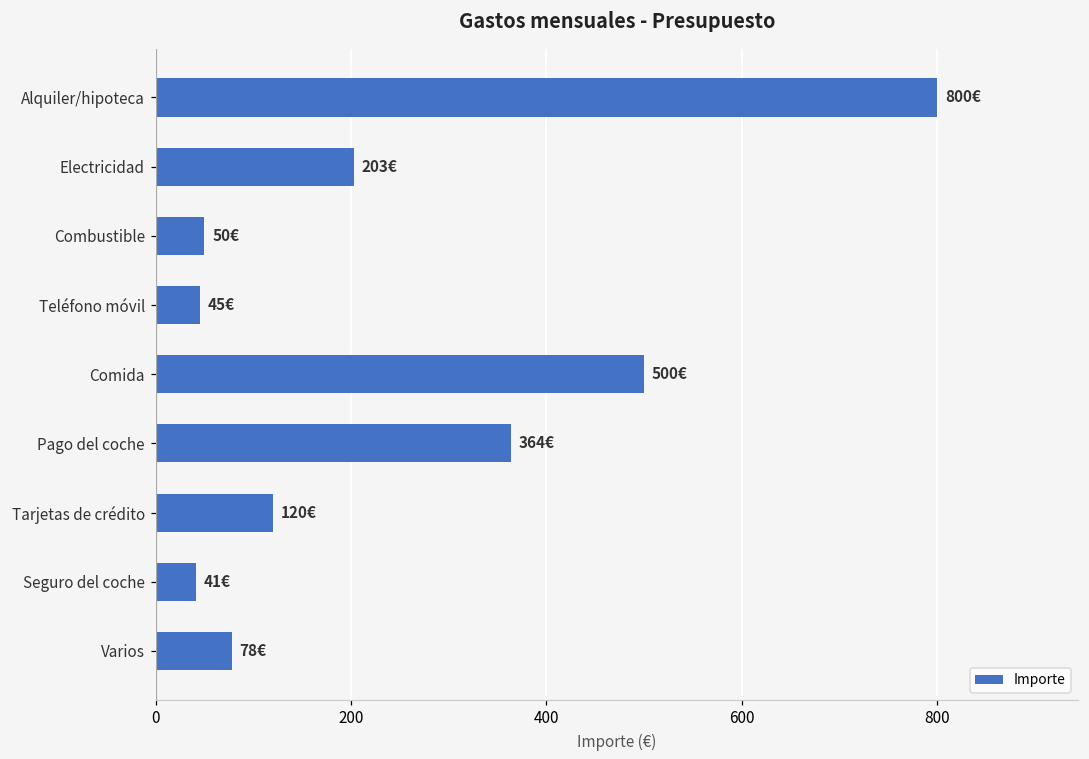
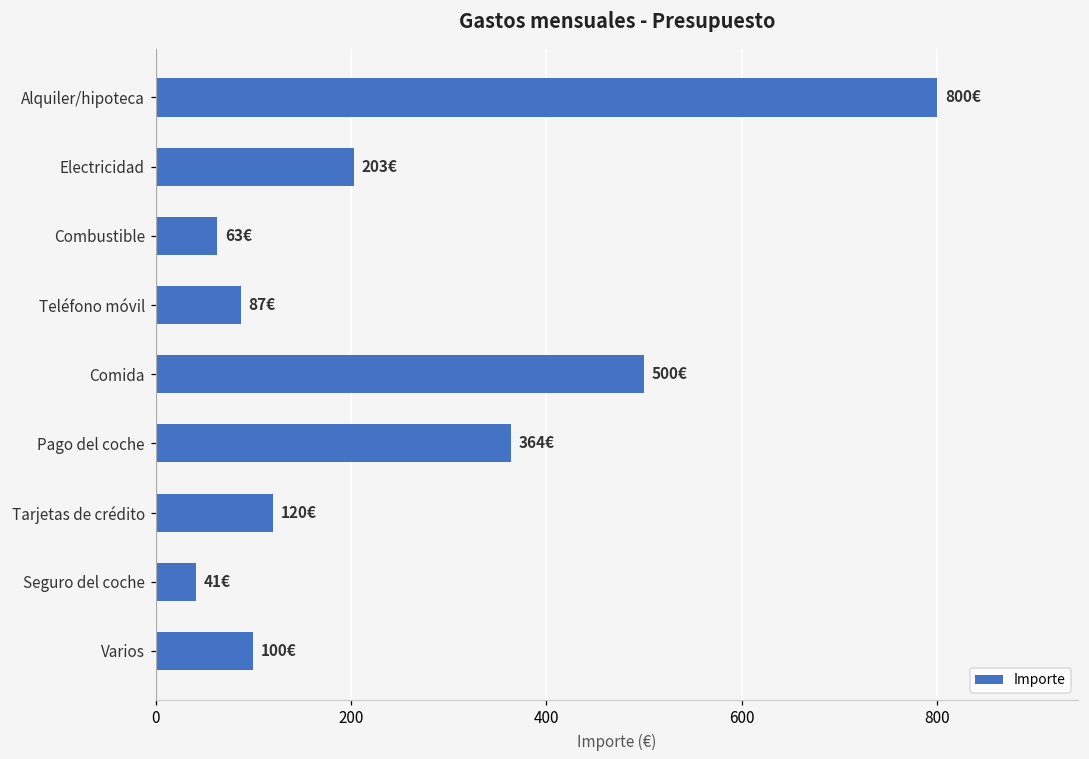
Combustible: 50€ -> 63€
Teléfono móvil: 45€ -> 87€
Varios: 78€ -> 100€
